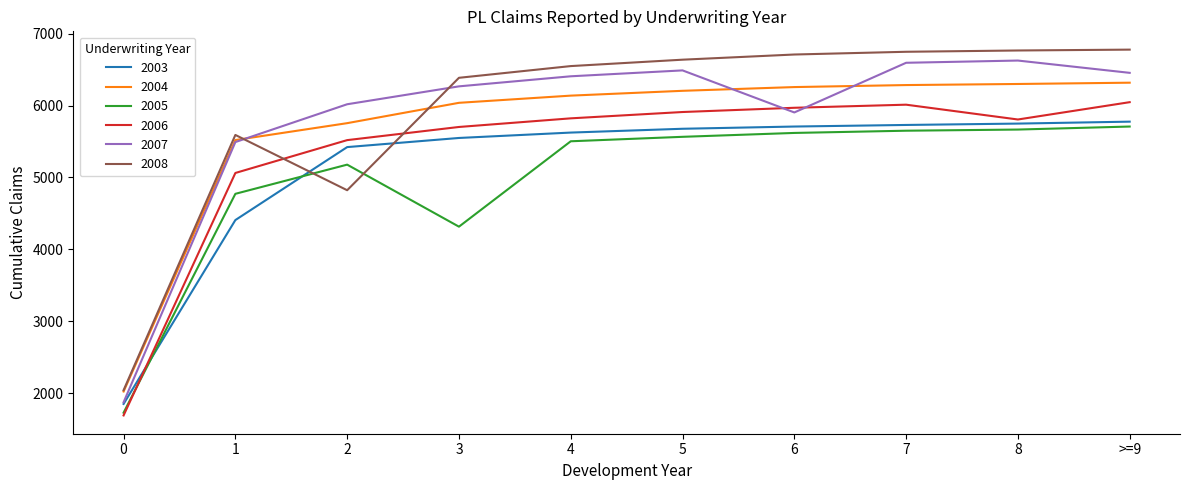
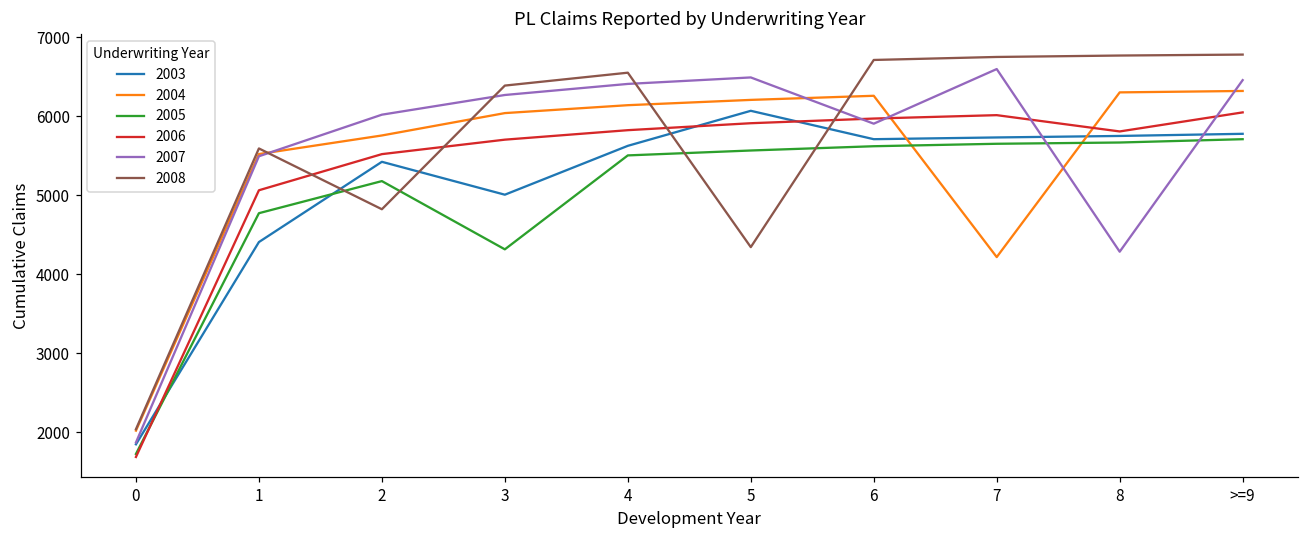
2003, 3: 5500 -> 5000
2003, 5: 5700 -> 6100
2008, 5: 6600 -> 4300
2004, 7: 6300 -> 4200
2007, 8: 6600 -> 4300
